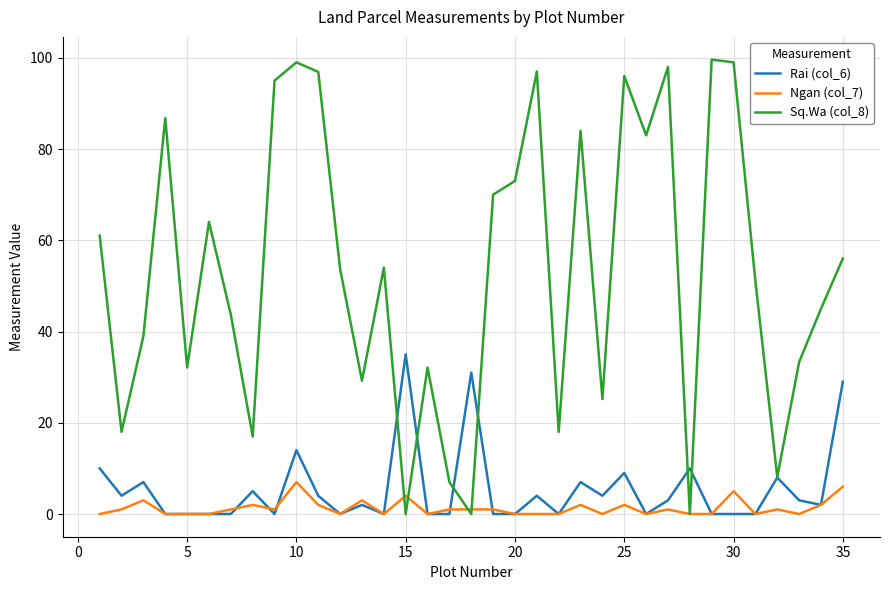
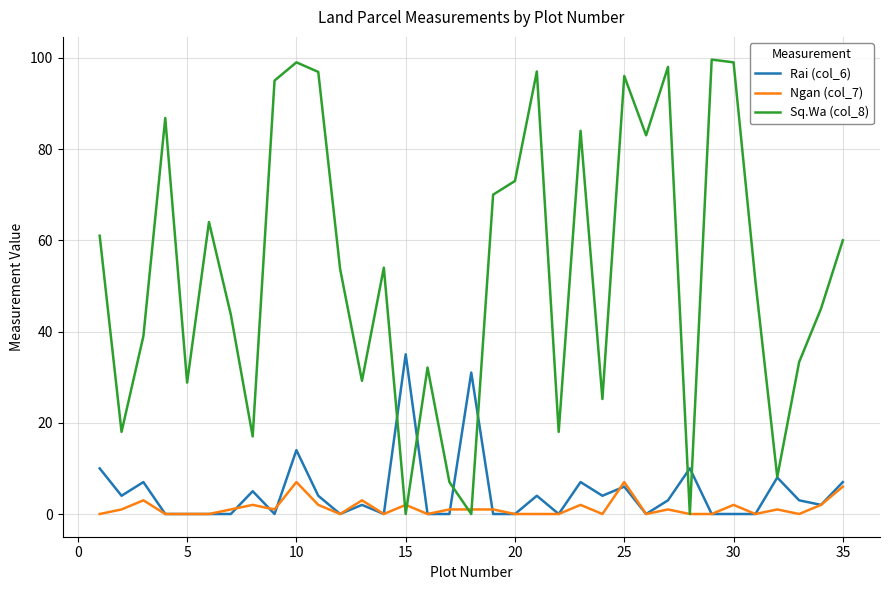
Sq.Wa (col_8), 5: 32 -> 29
Ngan (col_7), 15: 4 -> 2
Rai (col_6), 25: 9 -> 6
Ngan (col_7), 25: 2 -> 7
Ngan (col_7), 30: 5 -> 2
Rai (col_6), 35: 29 -> 7
Sq.Wa (col_8), 35: 56 -> 60
